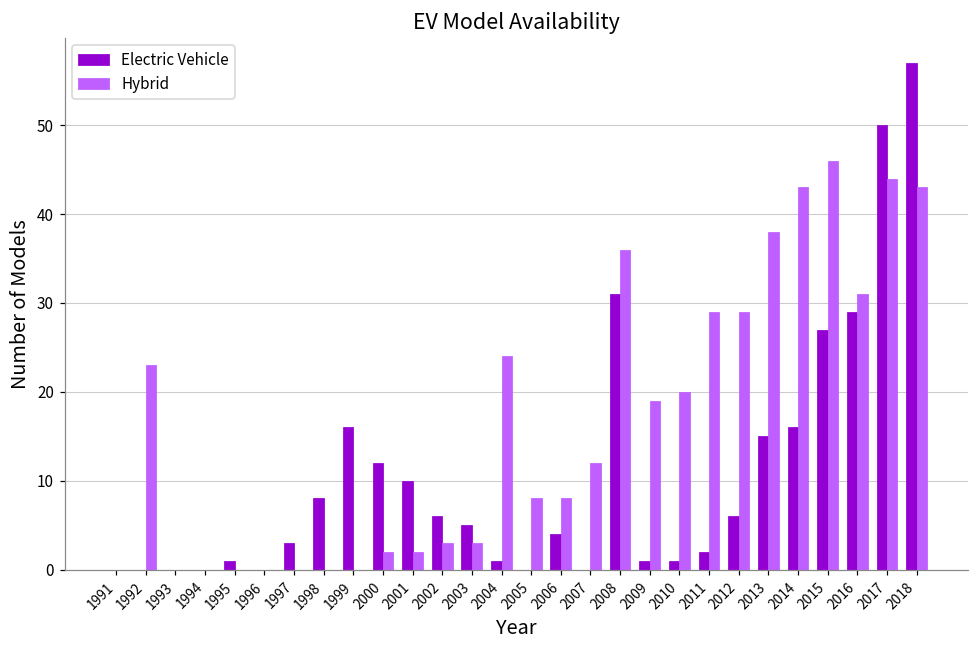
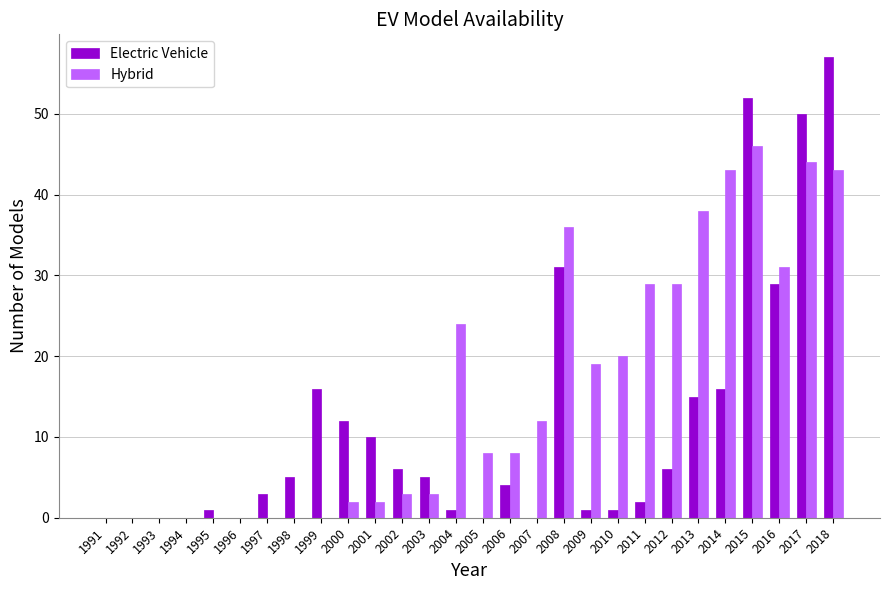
Hybrid, 1992: 23 -> 0
Electric Vehicle, 1998: 8 -> 5
Electric Vehicle, 2015: 27 -> 52
